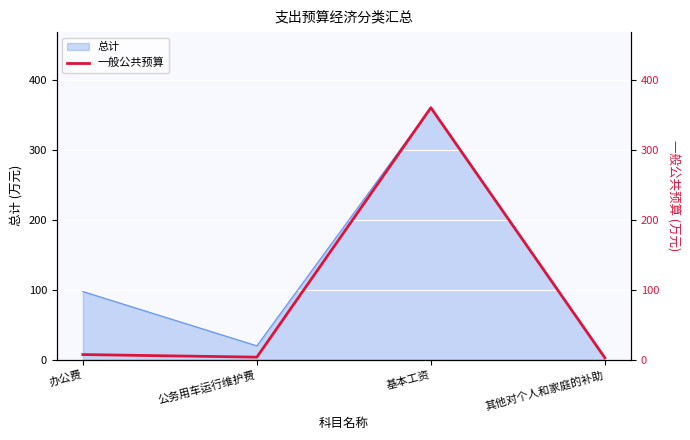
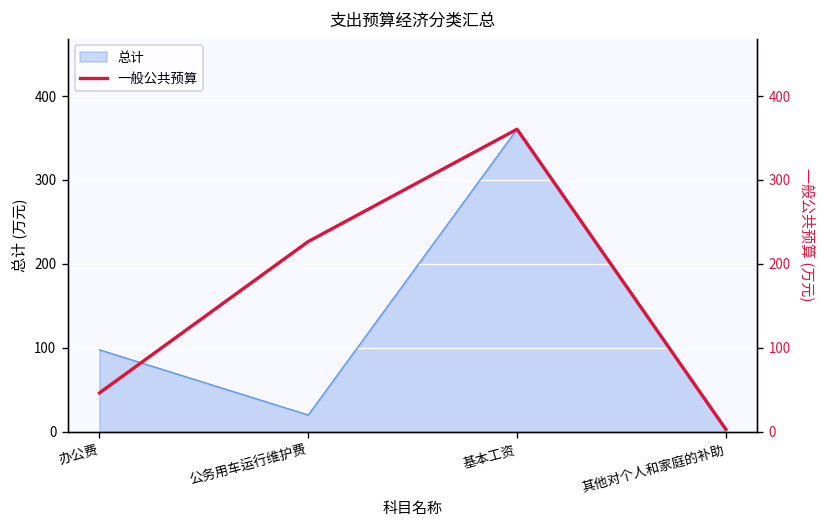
一般公共预算, 办公费: 10 -> 50
一般公共预算, 公务用车运行维护费: 0 -> 230
